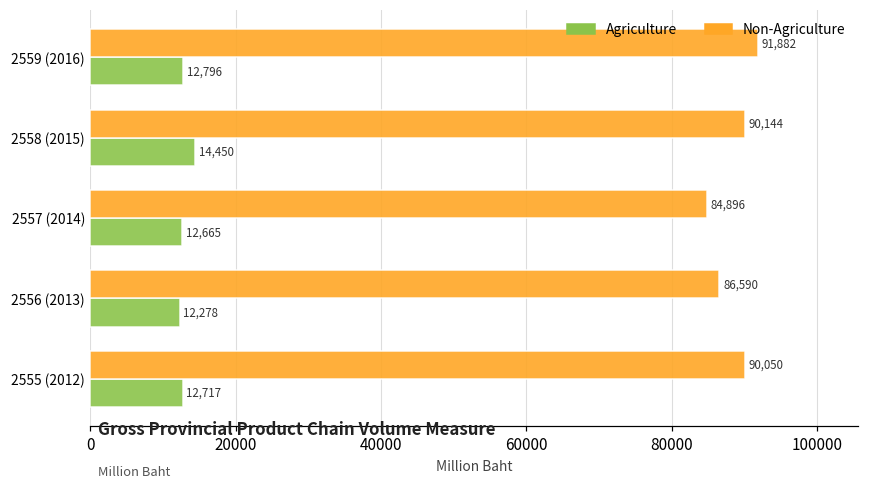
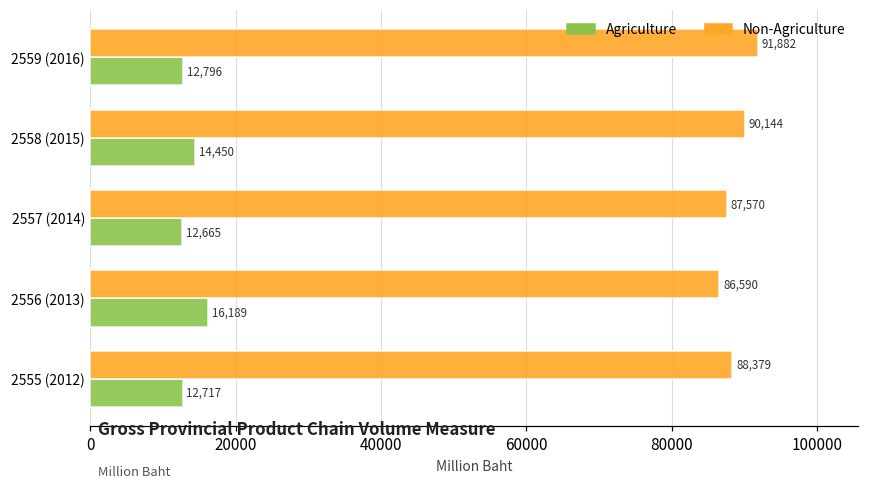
Non-Agriculture, 2557 (2014): 84,896 -> 87,570
Agriculture, 2556 (2013): 12,278 -> 16,189
Non-Agriculture, 2555 (2012): 90,050 -> 88,379
